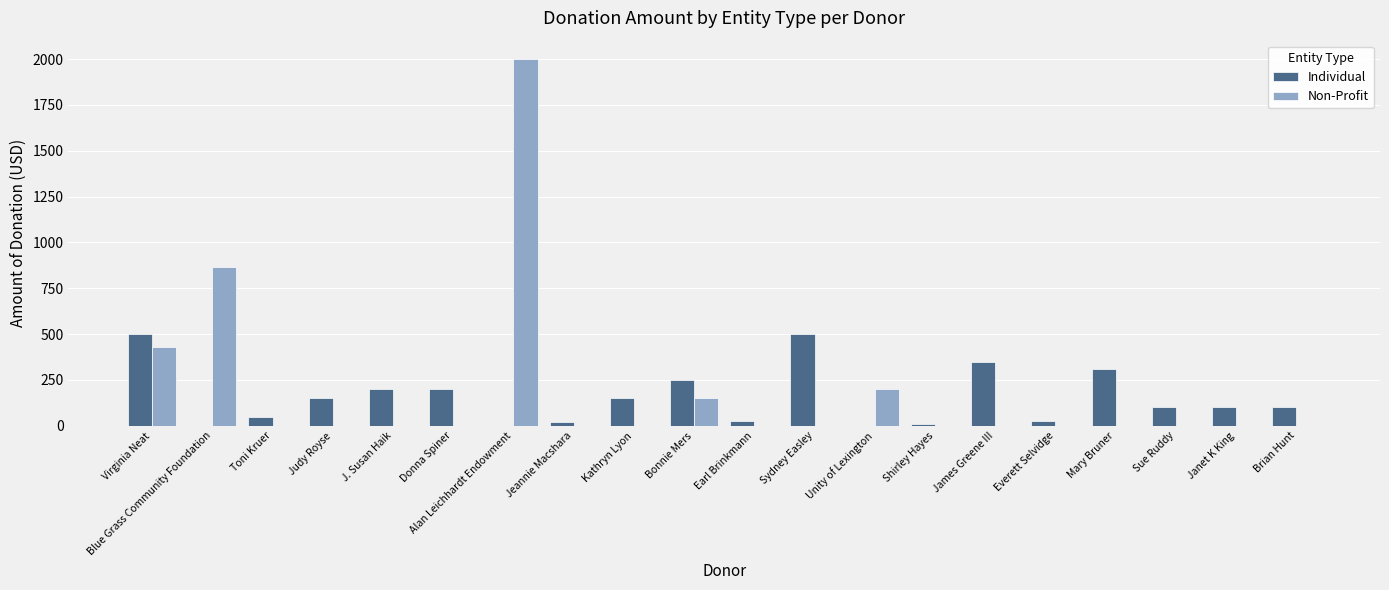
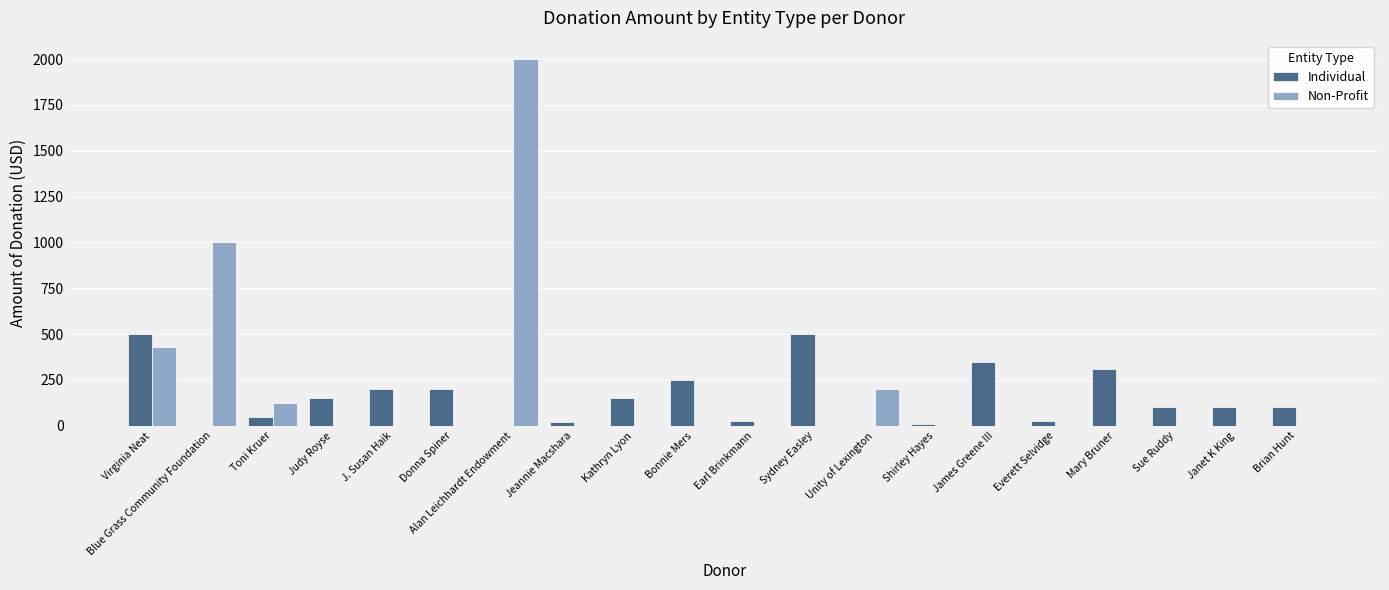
Non-Profit, Blue Grass Community Foundation: 870 -> 1000
Non-Profit, Toni Kruer: 0 -> 120
Non-Profit, Bonnie Mers: 150 -> 0
